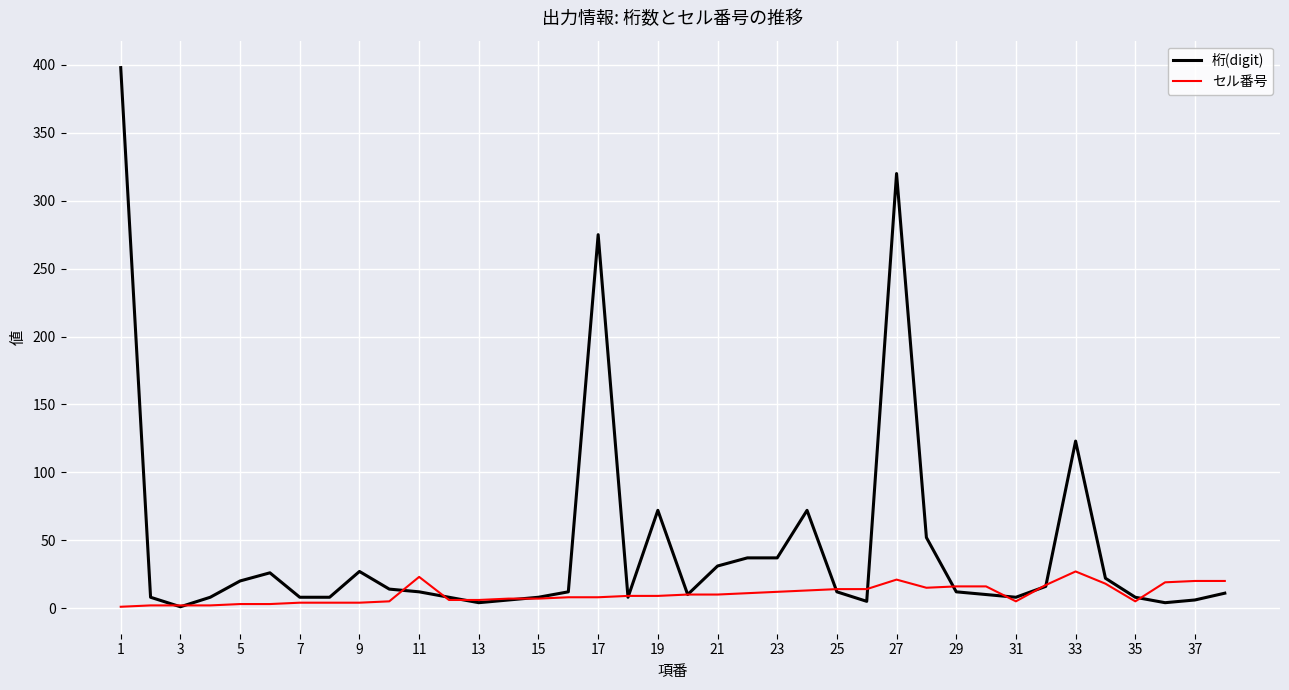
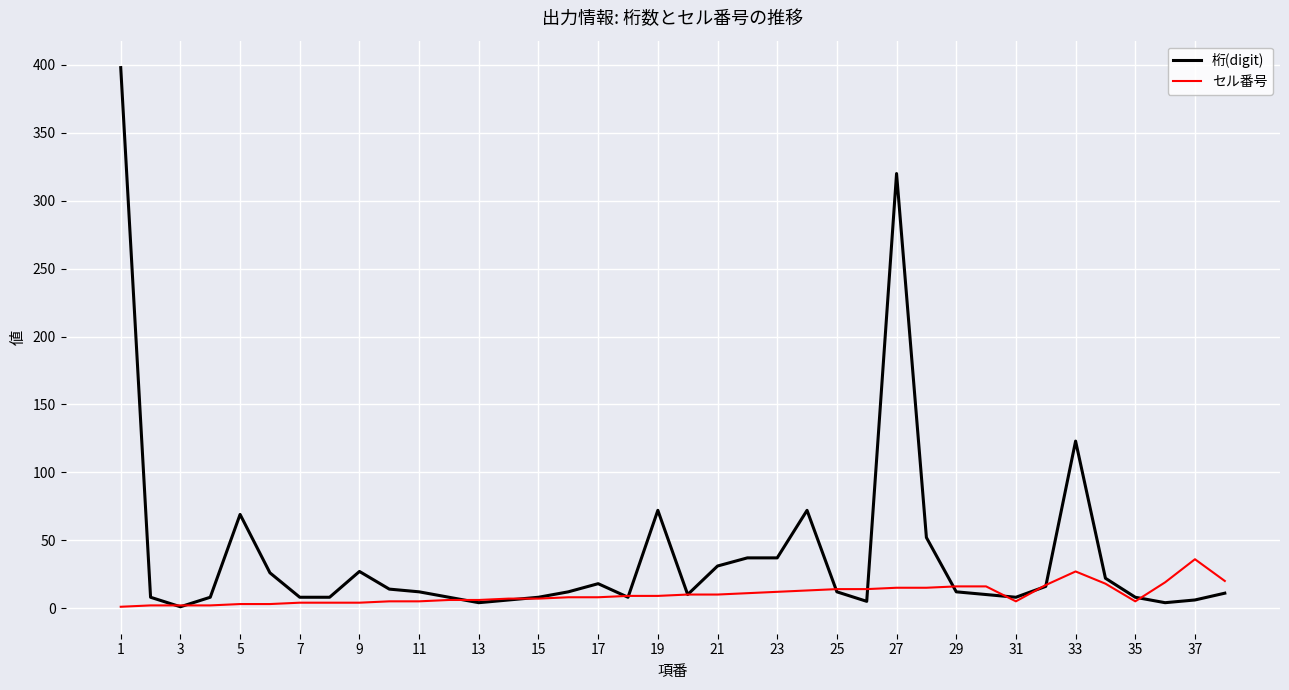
桁(digit), 5: 20 -> 69
セル番号, 11: 23 -> 5
桁(digit), 17: 275 -> 18
セル番号, 27: 21 -> 15
セル番号, 37: 20 -> 36
